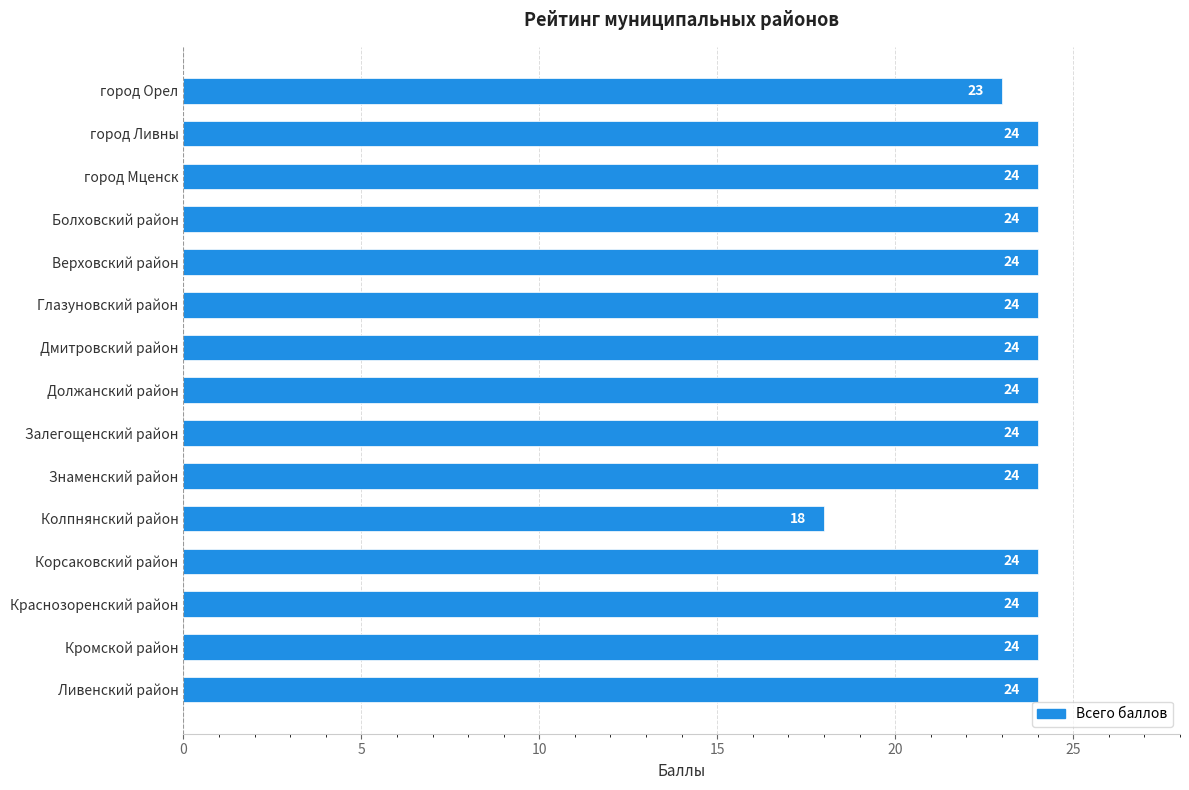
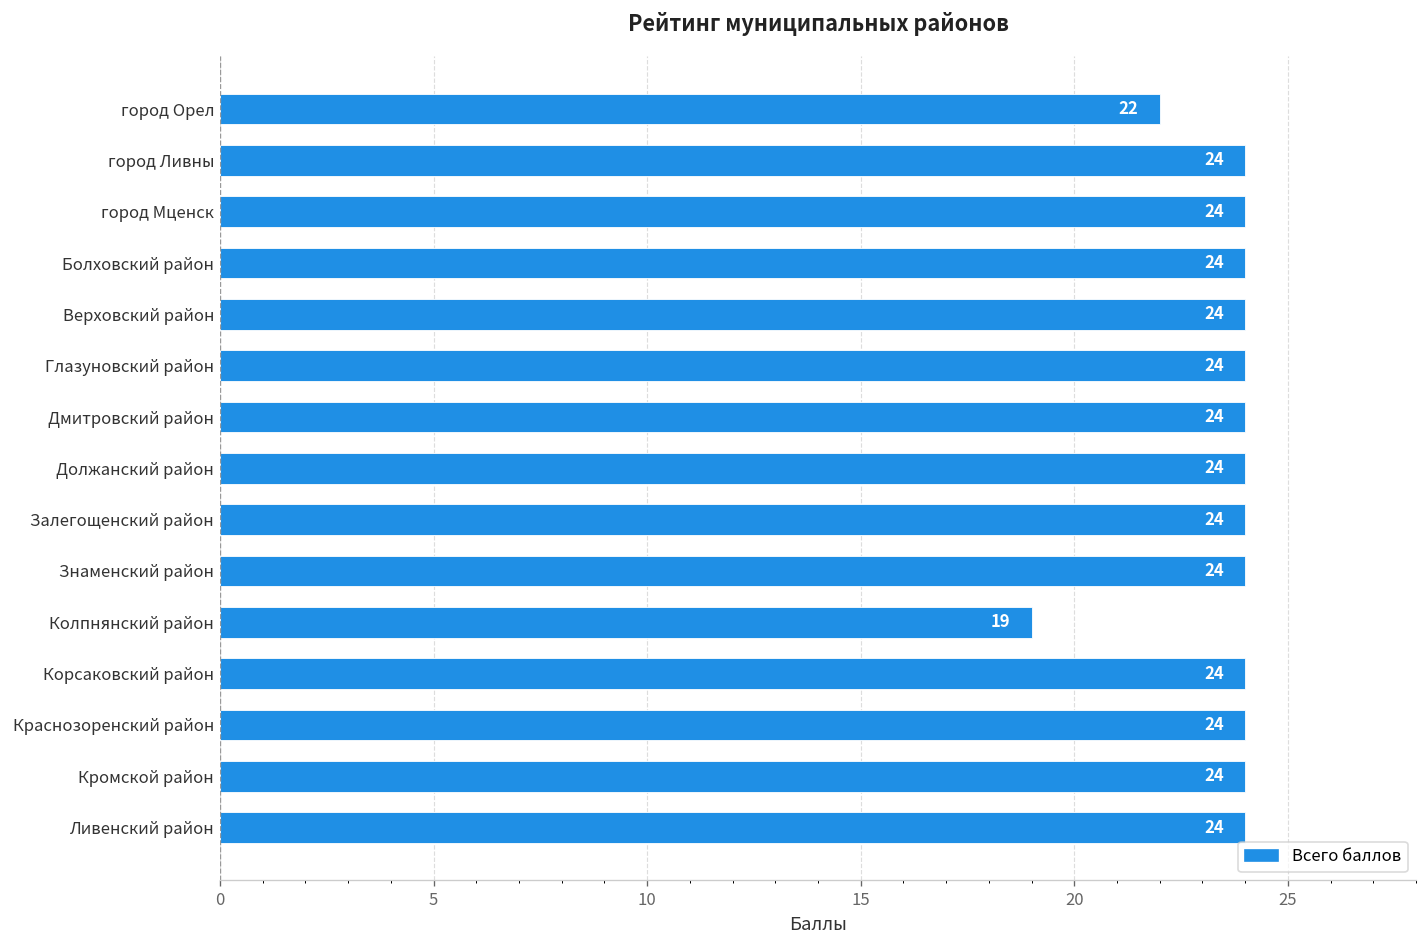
город Орел: 23 -> 22
Колпнянский район: 18 -> 19
